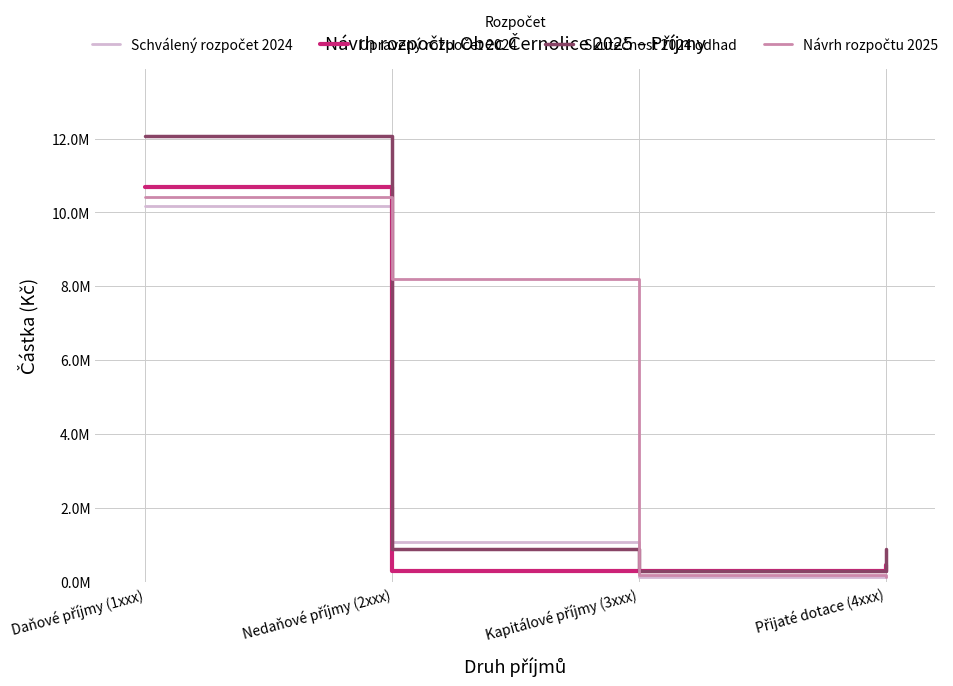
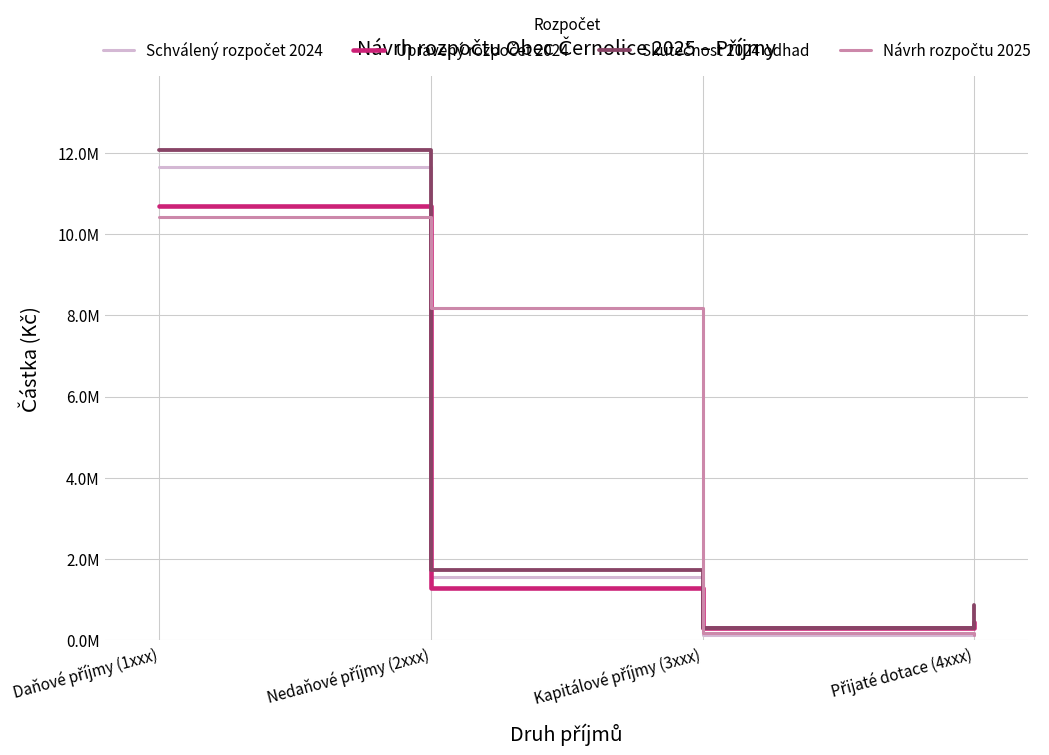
Schválený rozpočet 2024, Daňové příjmy (1xxx): 10200000 -> 11700000
Schválený rozpočet 2024, Nedaňové příjmy (2xxx): 1100000 -> 1600000
Upravený rozpočet 2024, Nedaňové příjmy (2xxx): 300000 -> 1300000
Skutečnost 2024 odhad, Nedaňové příjmy (2xxx): 900000 -> 1700000
